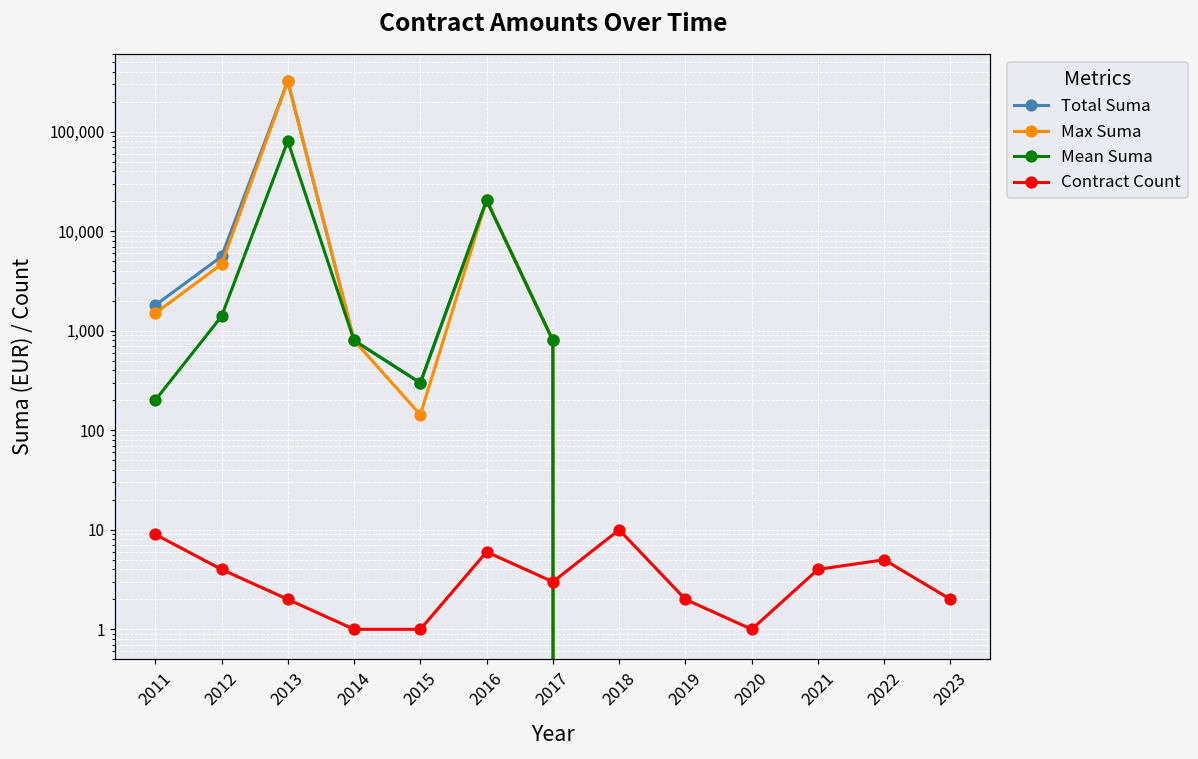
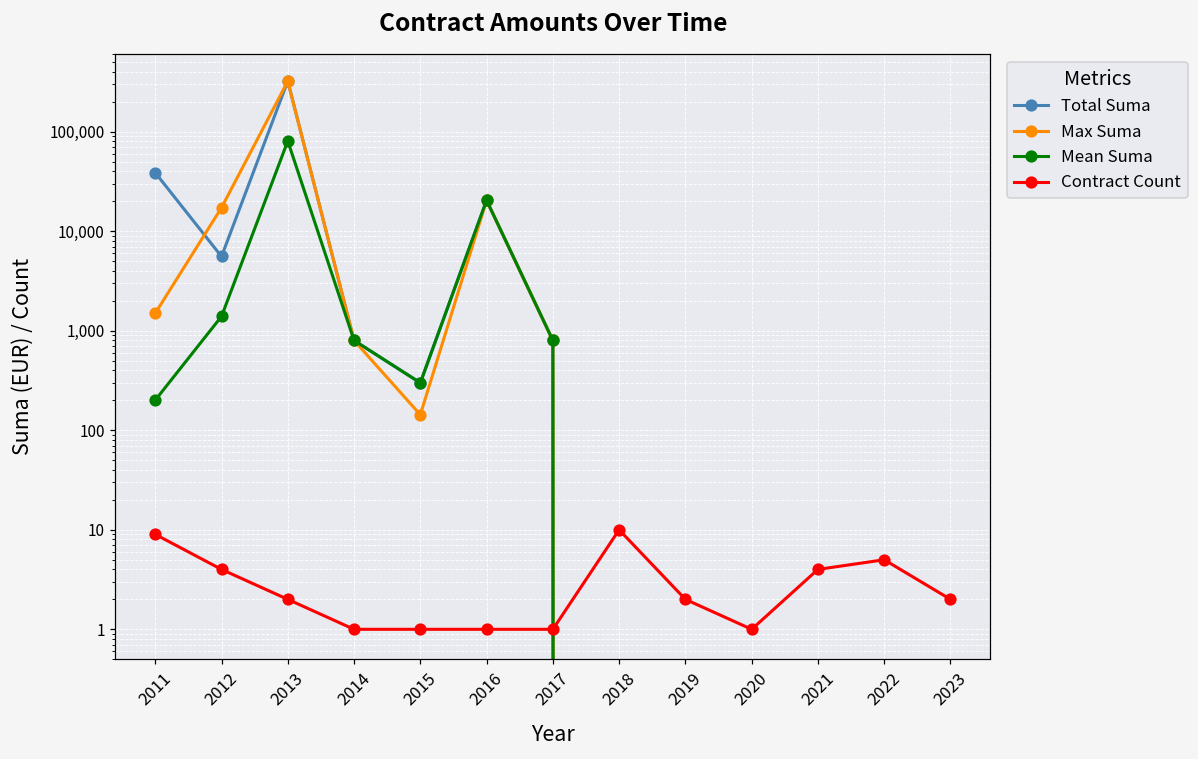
Total Suma, 2011: 1,800 -> 39,000
Max Suma, 2012: 5,000 -> 17,000
Contract Count, 2016: 6 -> 1
Contract Count, 2017: 3 -> 1
